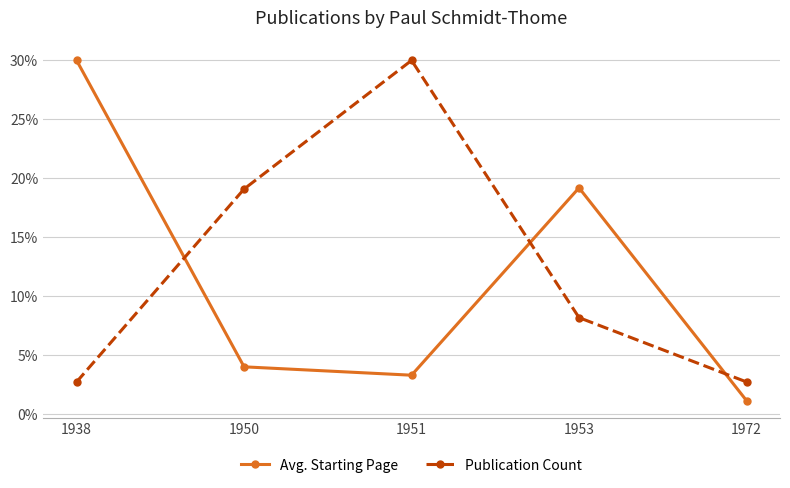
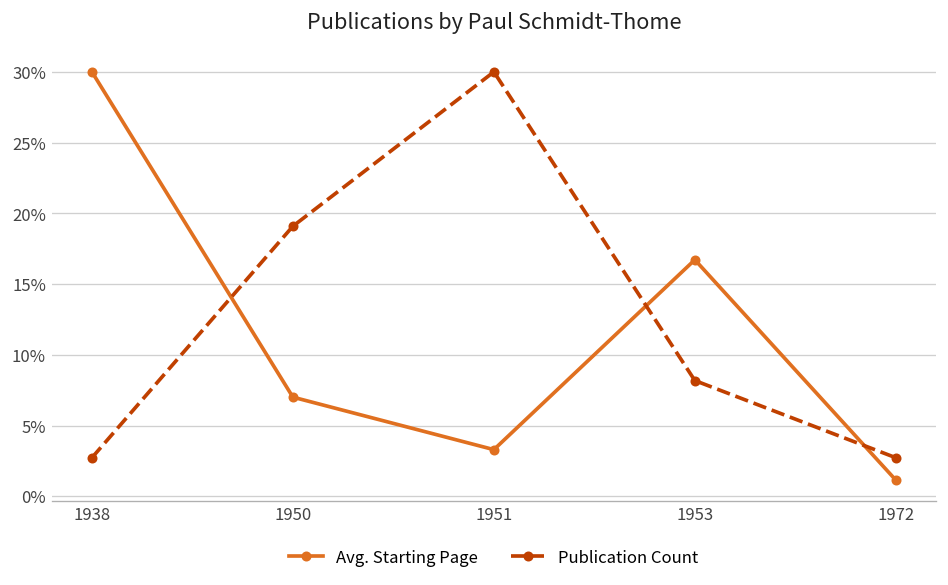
Avg. Starting Page, 1950: 4.0% -> 7.0%
Avg. Starting Page, 1953: 19.2% -> 16.7%
